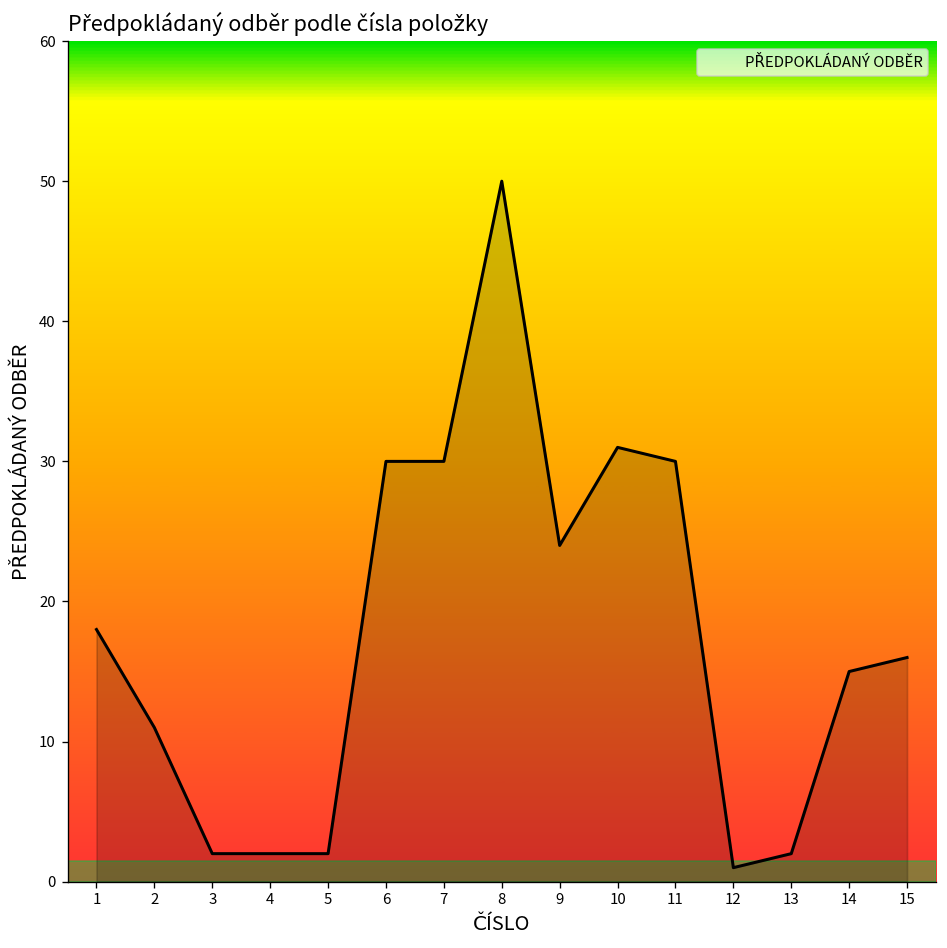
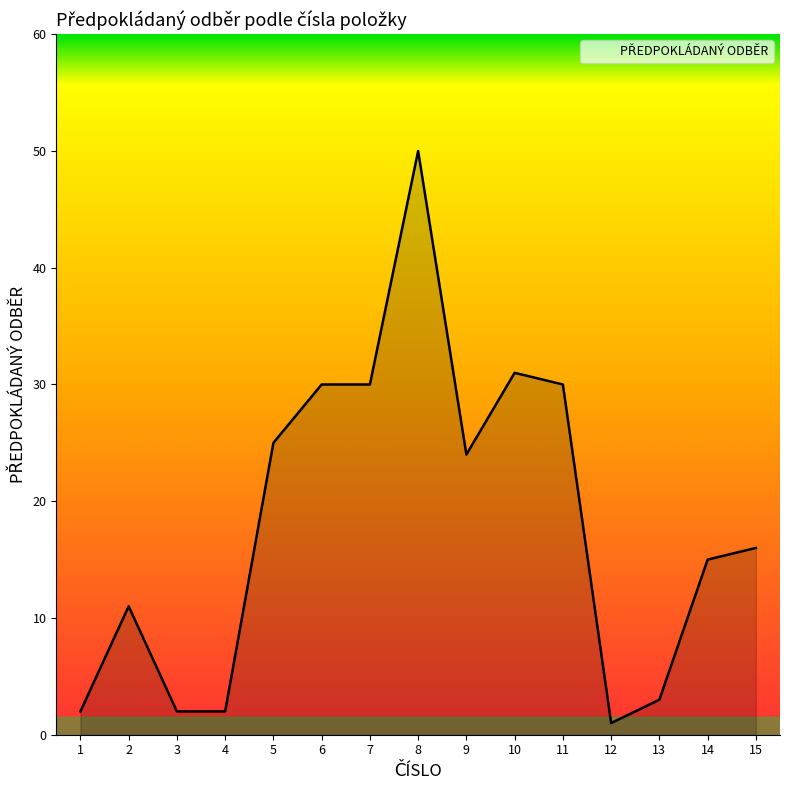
1: 18 -> 2
5: 2 -> 25
13: 2 -> 3
